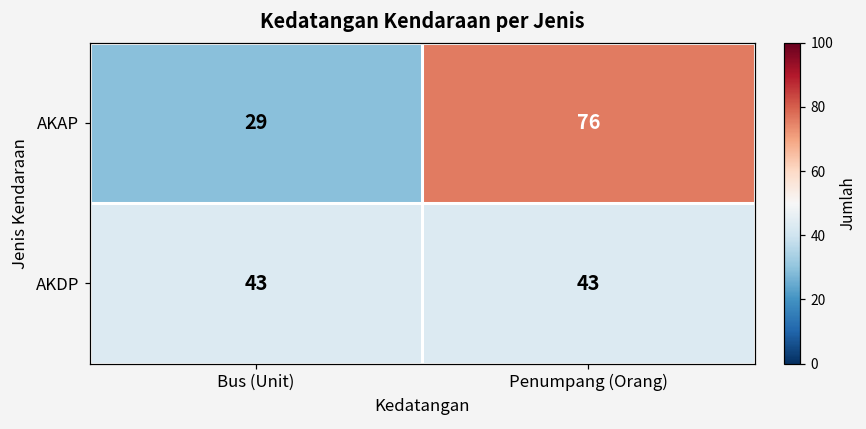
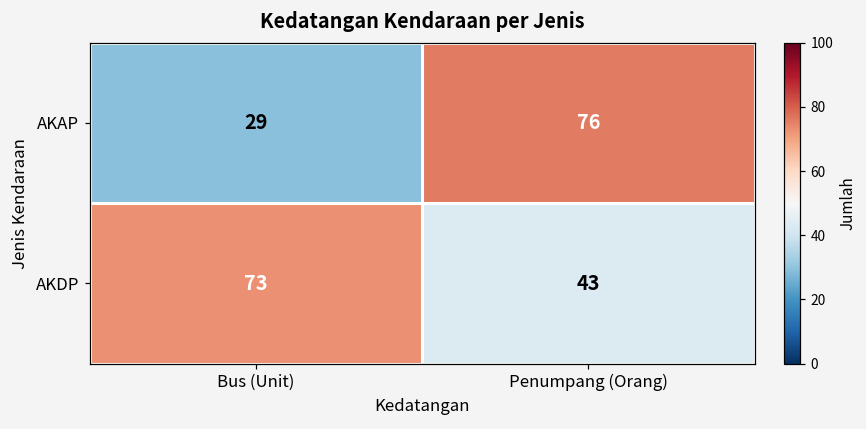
AKDP, Bus (Unit): 43 -> 73
